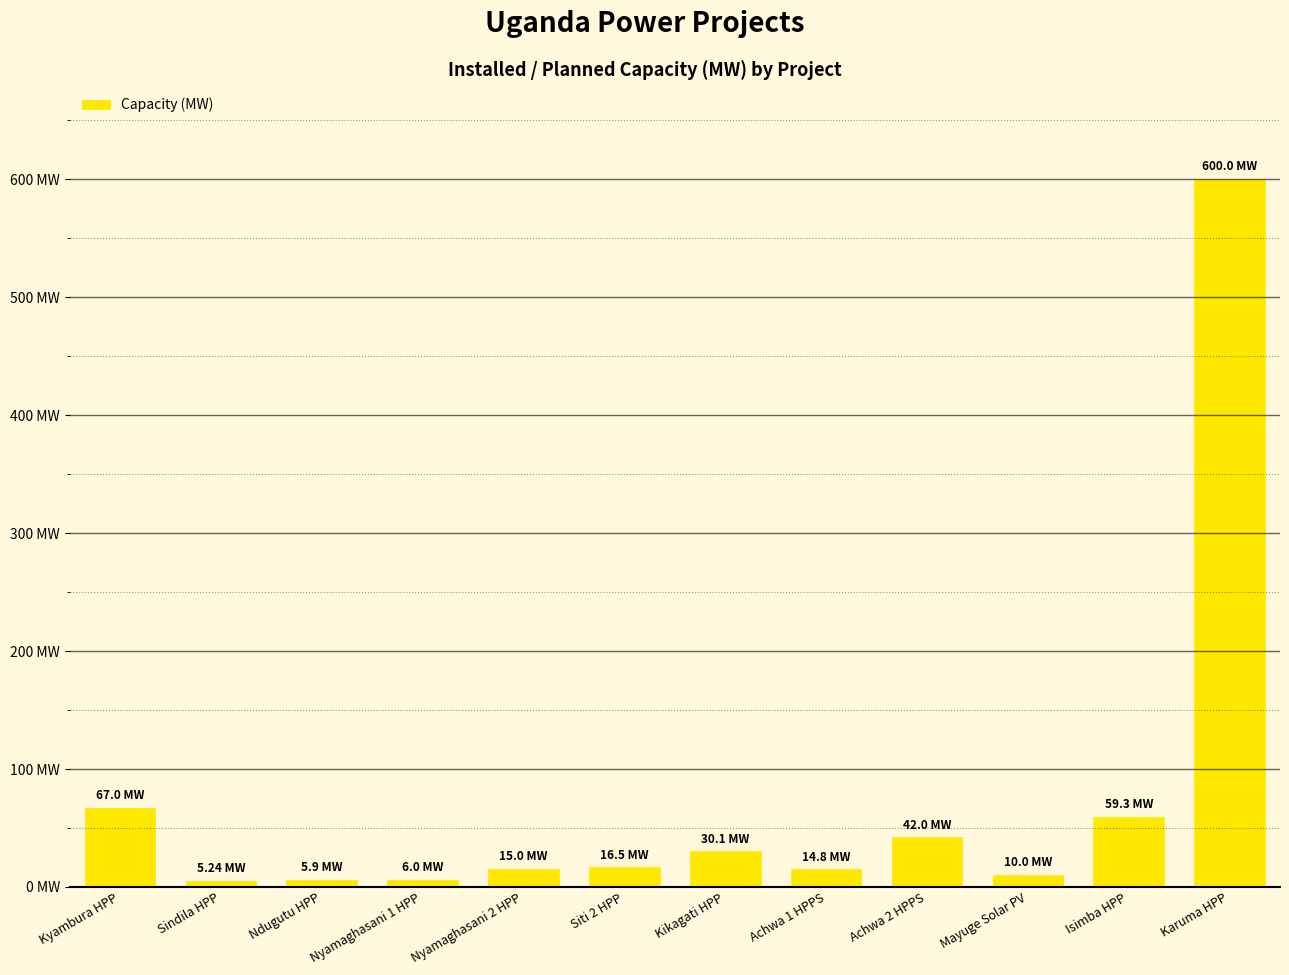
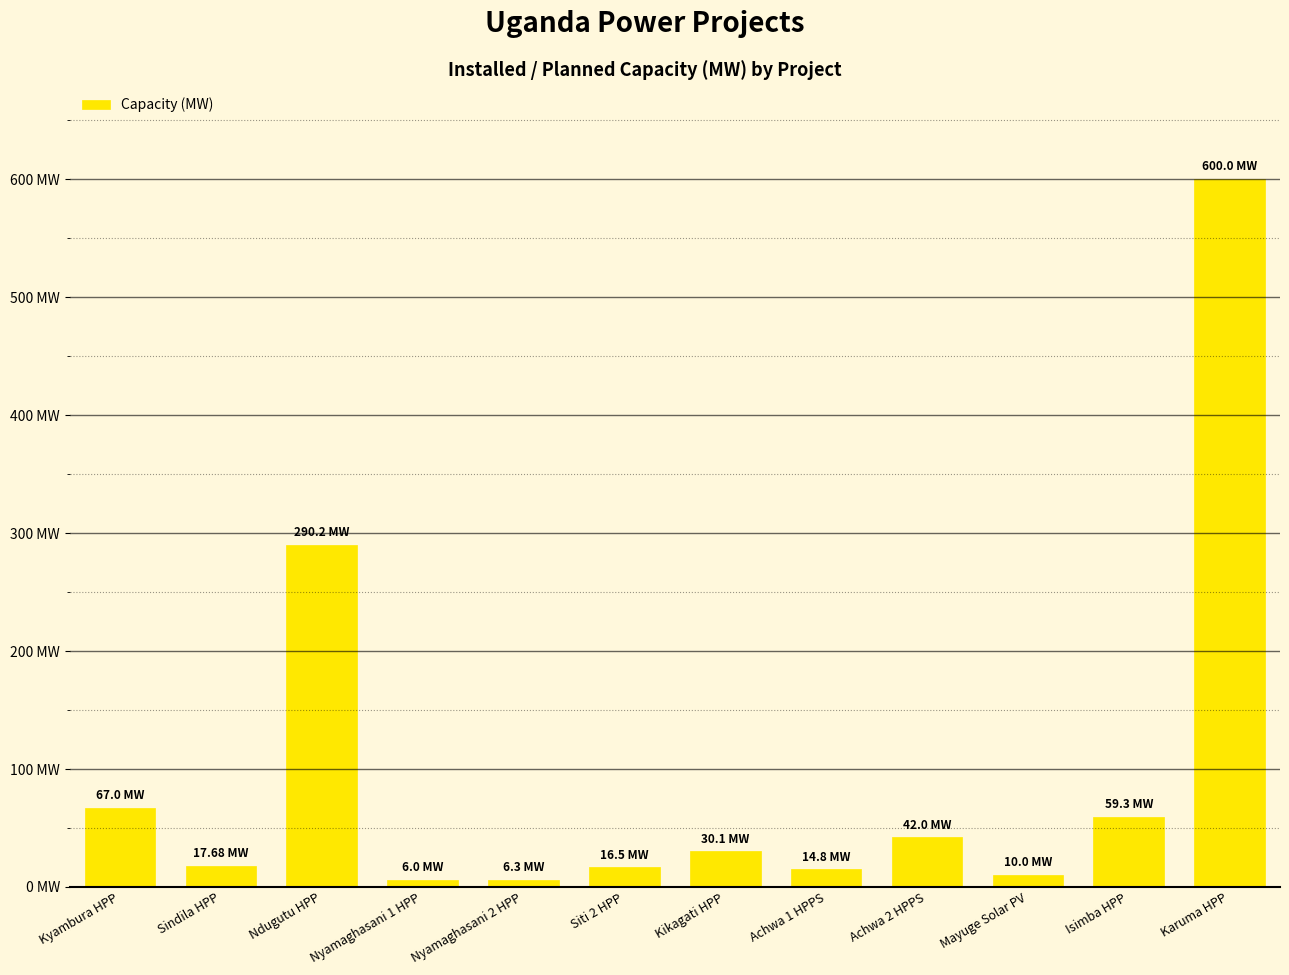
Sindila HPP: 5.24 -> 17.68
Ndugutu HPP: 5.9 -> 290.2
Nyamaghasani 2 HPP: 15.0 -> 6.3
